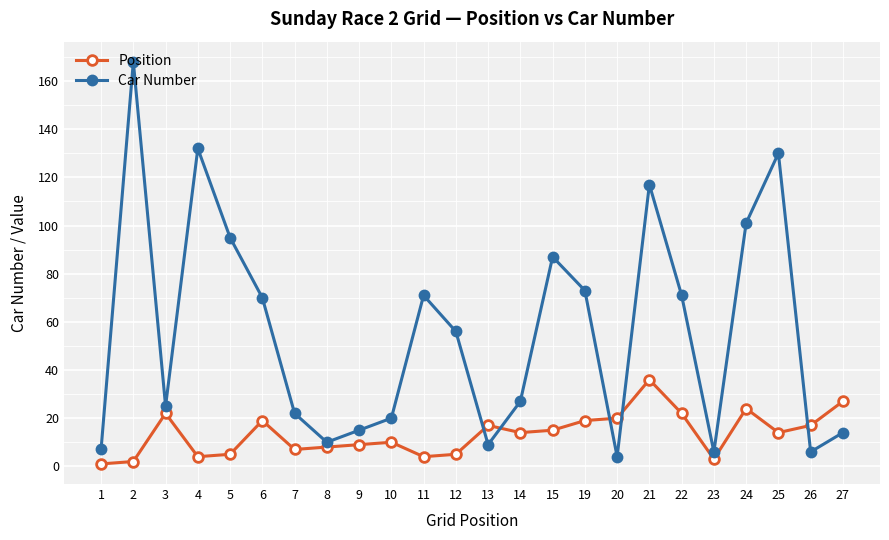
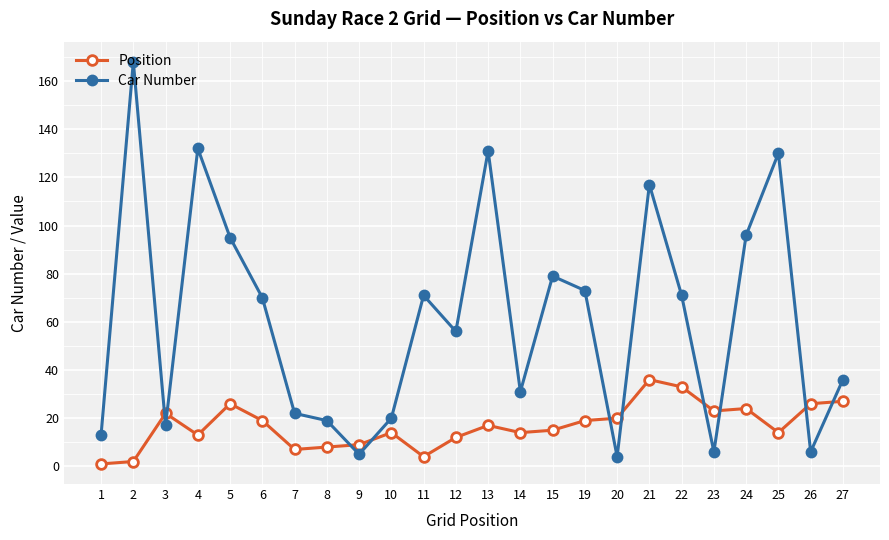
Car Number, 1: 7 -> 13
Car Number, 3: 25 -> 17
Position, 4: 4 -> 13
Position, 5: 5 -> 26
Car Number, 8: 10 -> 19
Car Number, 9: 15 -> 5
Position, 10: 10 -> 14
Position, 12: 5 -> 12
Car Number, 13: 9 -> 131
Car Number, 14: 27 -> 31
Car Number, 15: 87 -> 79
Position, 22: 22 -> 33
Position, 23: 3 -> 23
Car Number, 24: 101 -> 96
Position, 26: 17 -> 26
Car Number, 27: 14 -> 36
